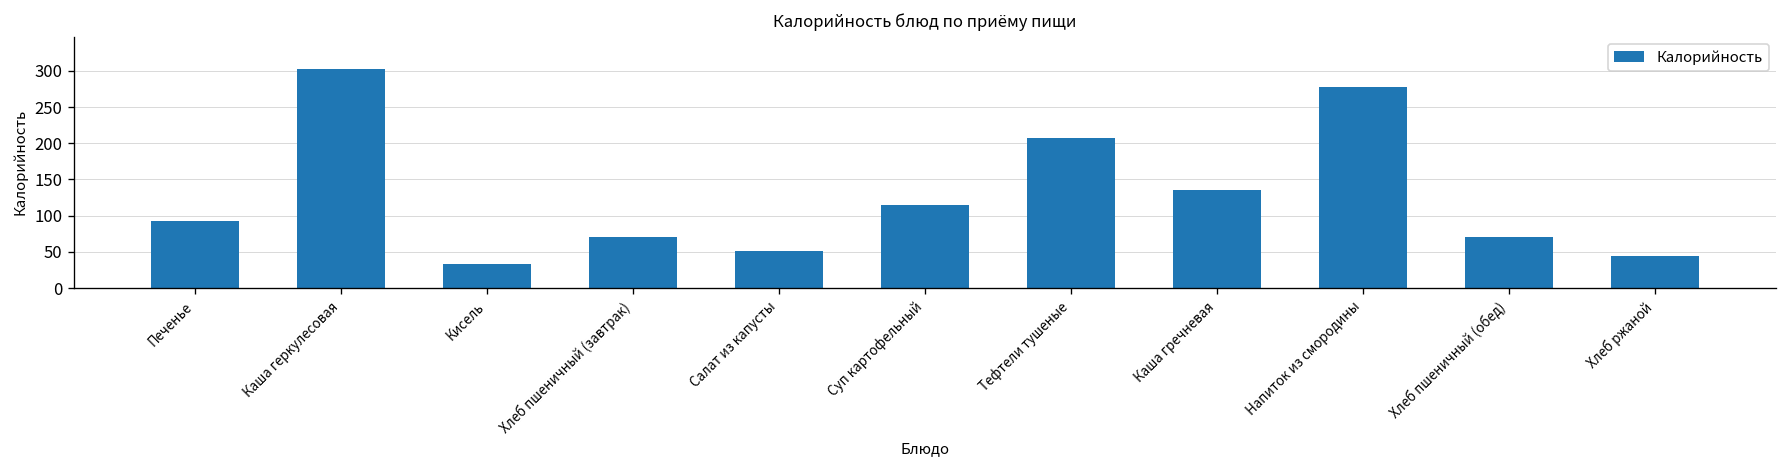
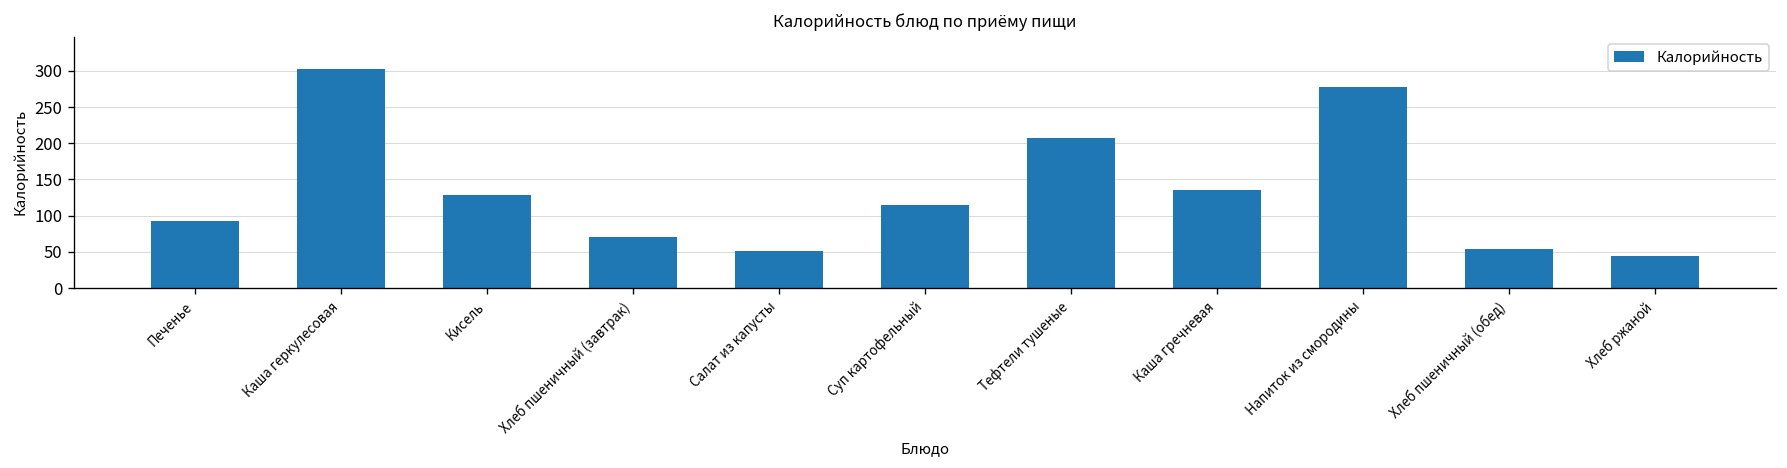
Кисель: 30 -> 130
Хлеб пшеничный (обед): 70 -> 50
